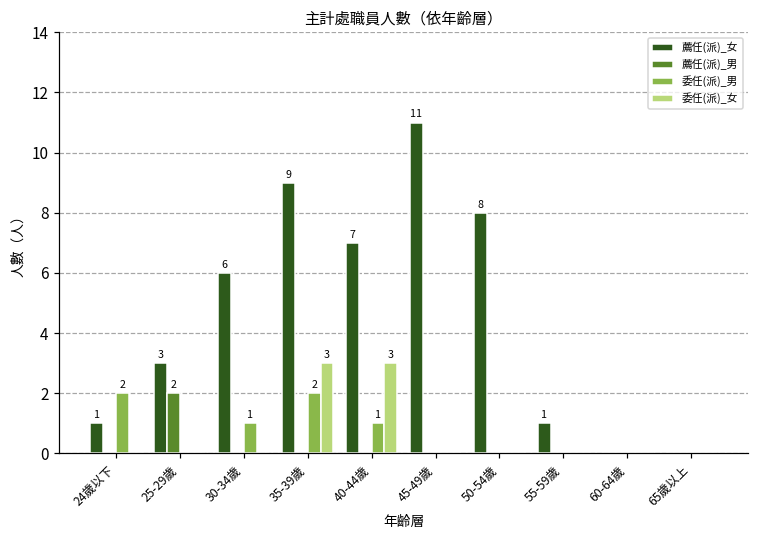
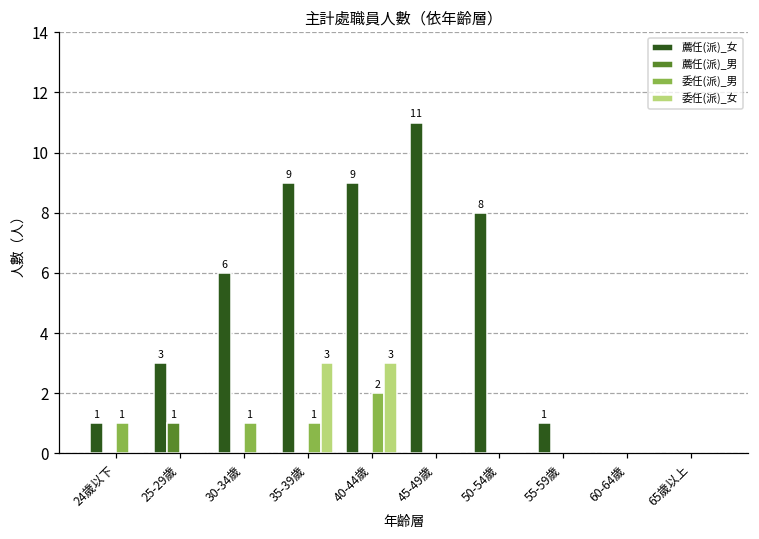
委任(派)_男, 24歲以下: 2 -> 1
薦任(派)_男, 25-29歲: 2 -> 1
委任(派)_男, 35-39歲: 2 -> 1
薦任(派)_女, 40-44歲: 7 -> 9
委任(派)_男, 40-44歲: 1 -> 2
